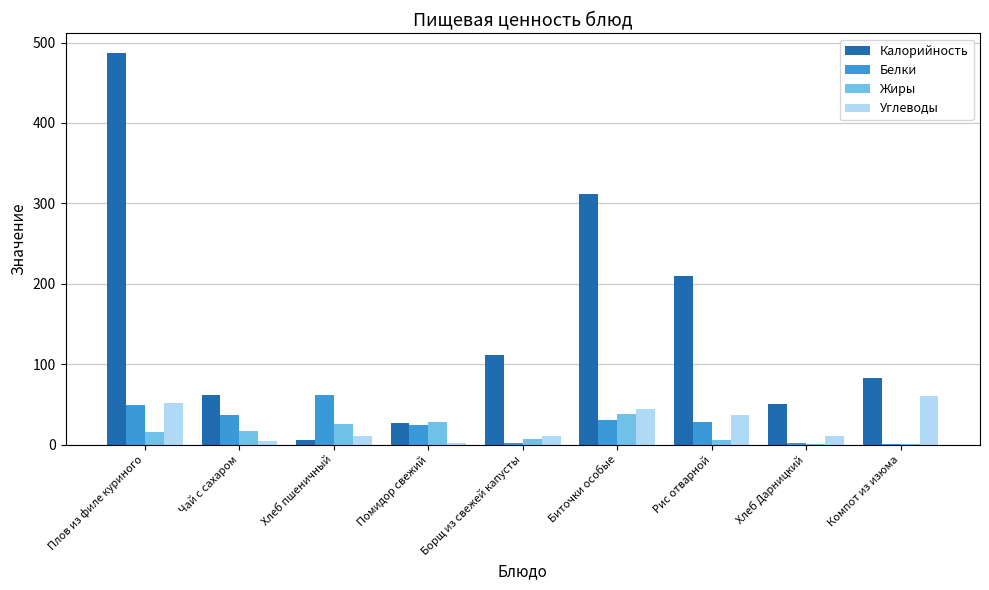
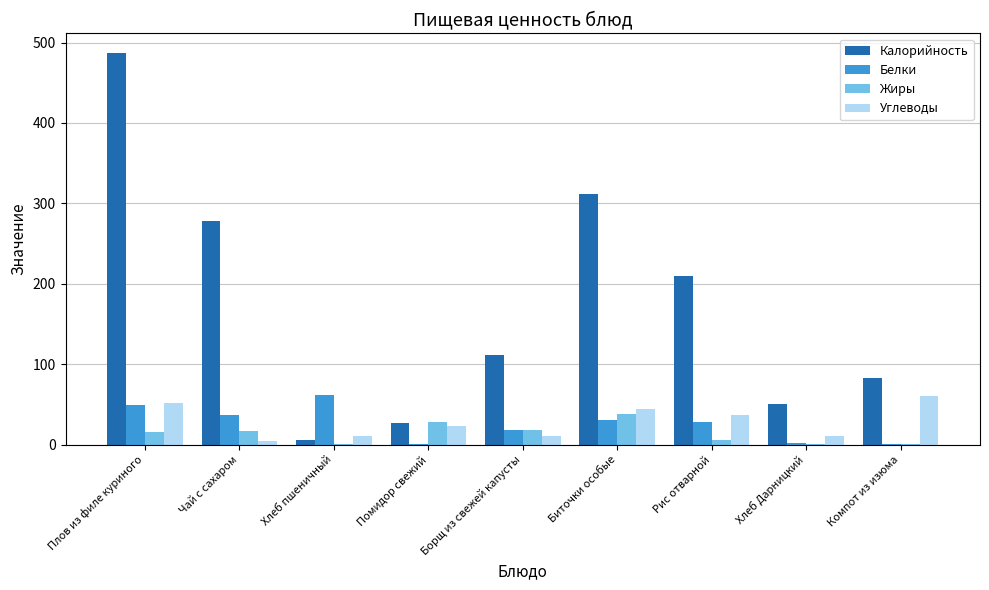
Калорийность, Чай с сахаром: 60 -> 280
Жиры, Хлеб пшеничный: 30 -> 0
Белки, Помидор свежий: 20 -> 0
Углеводы, Помидор свежий: 0 -> 20
Белки, Борщ из свежей капусты: 0 -> 20
Жиры, Борщ из свежей капусты: 10 -> 20
